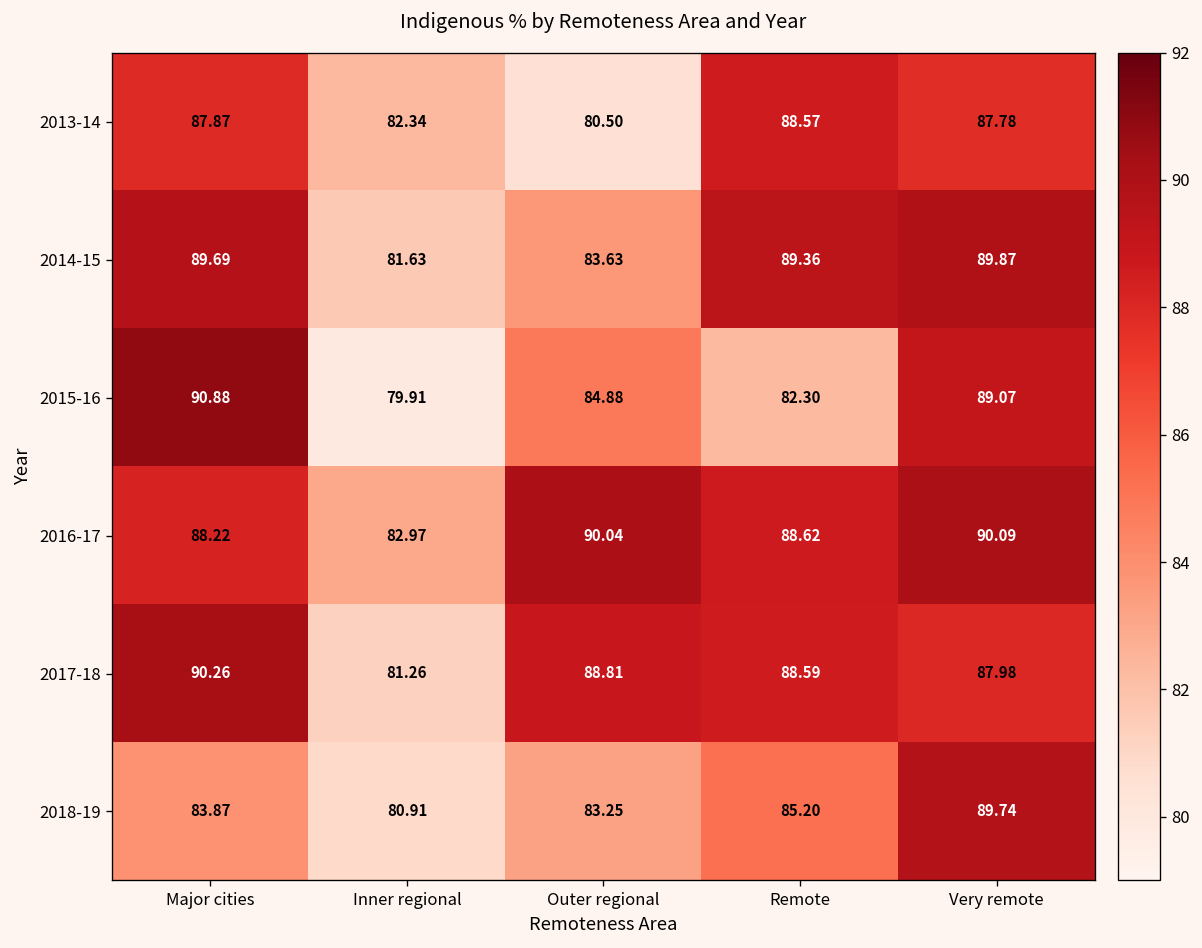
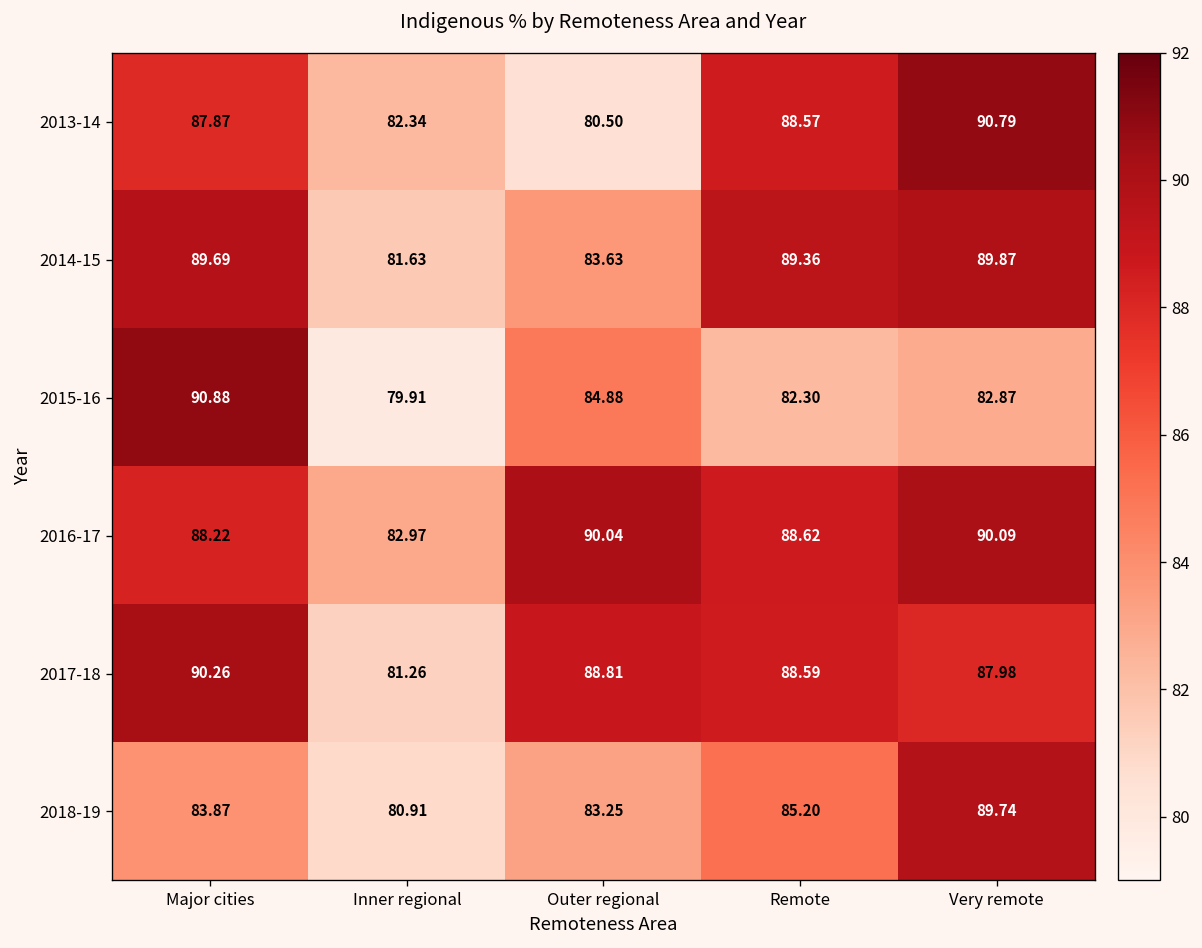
2013-14, Very remote: 87.78 -> 90.79
2015-16, Very remote: 89.07 -> 82.87
